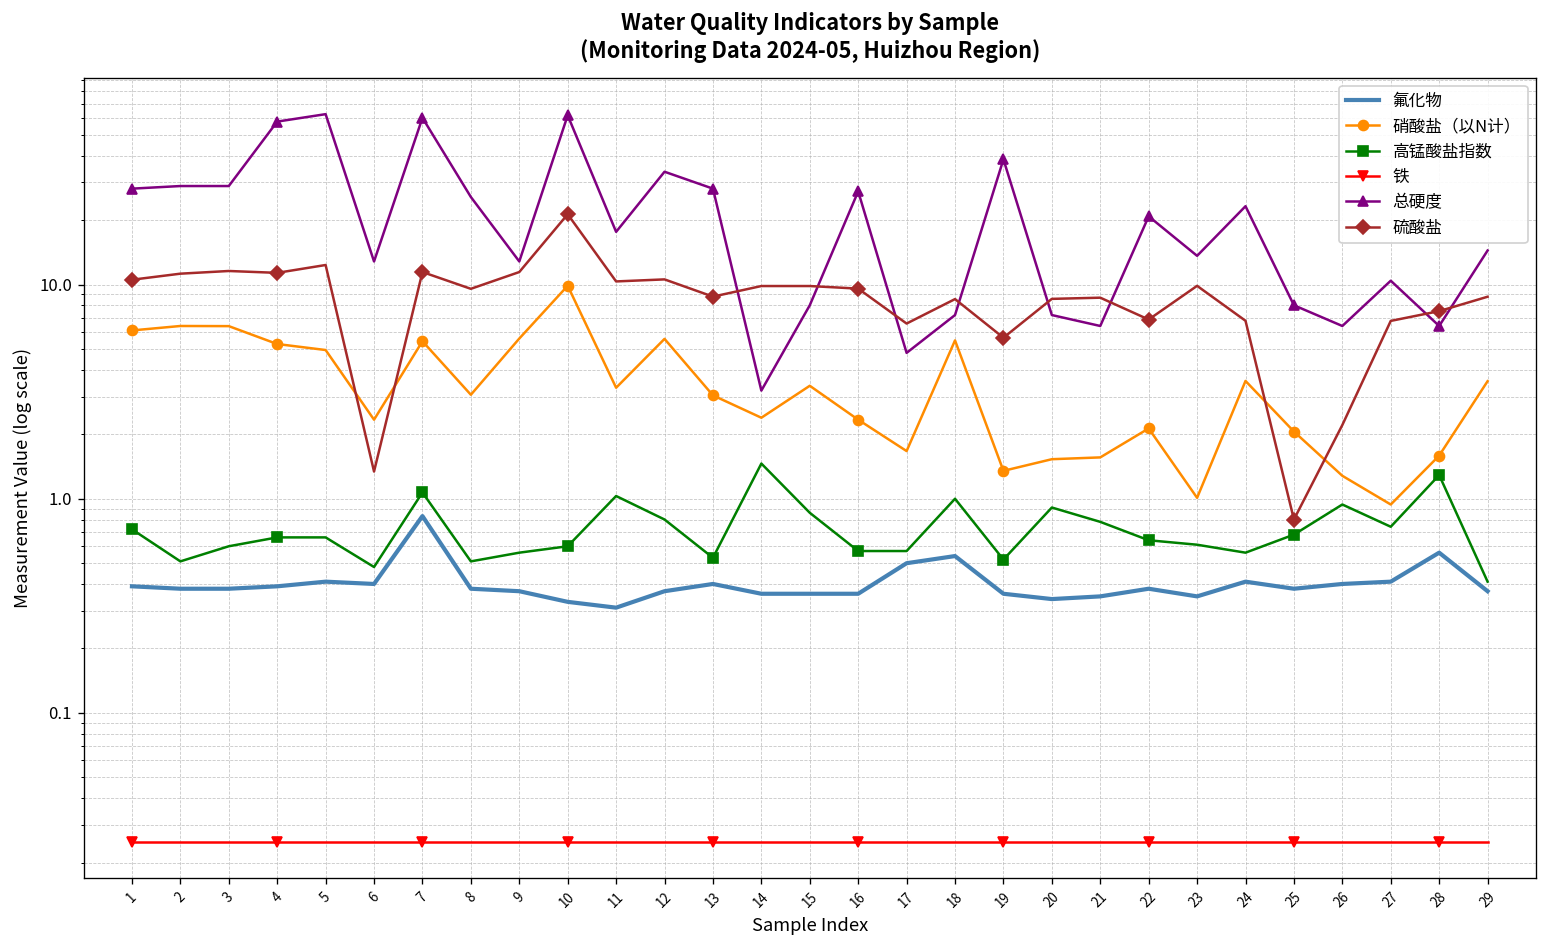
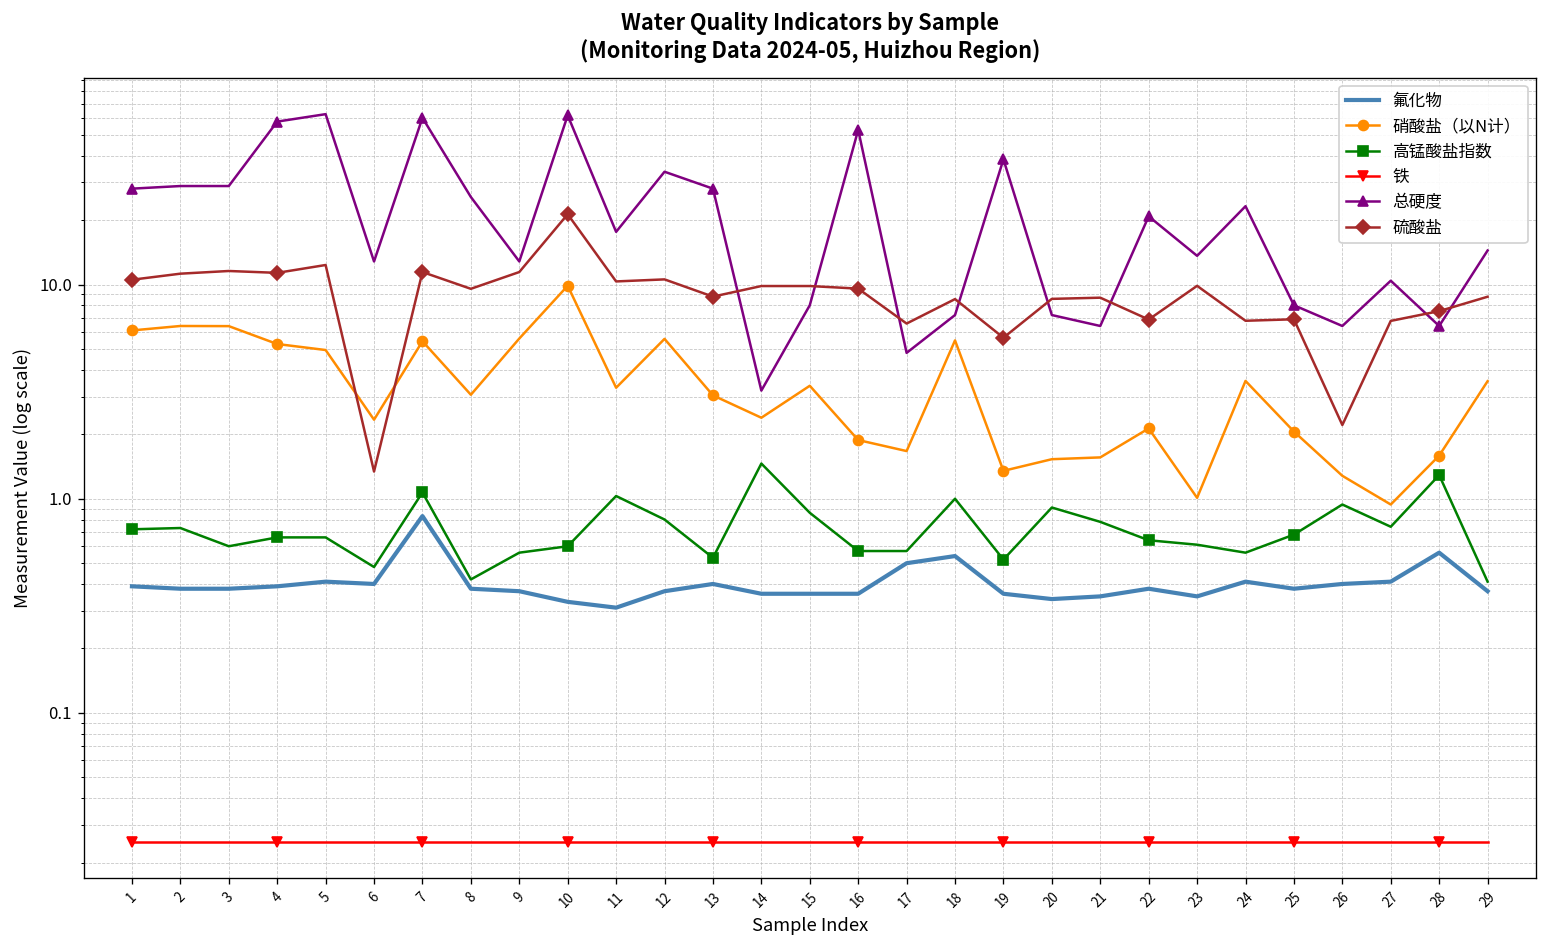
高锰酸盐指数, 2: 0.51 -> 0.73
高锰酸盐指数, 8: 0.51 -> 0.42
硝酸盐（以N计）, 16: 2.3 -> 1.9
总硬度, 16: 27 -> 53
硫酸盐, 25: 0.8 -> 6.9
